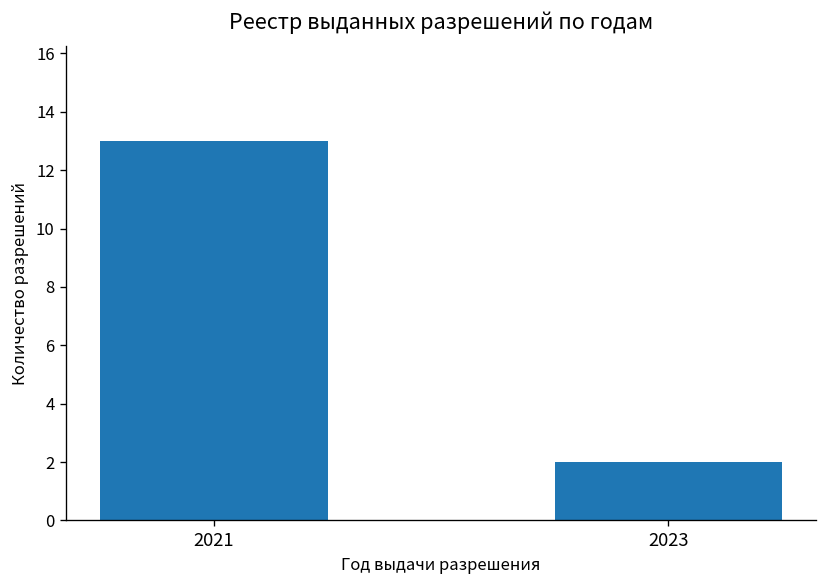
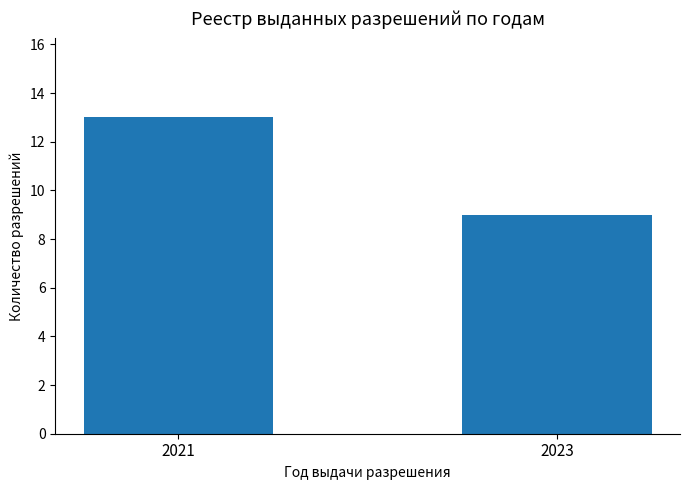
2023: 2 -> 9
